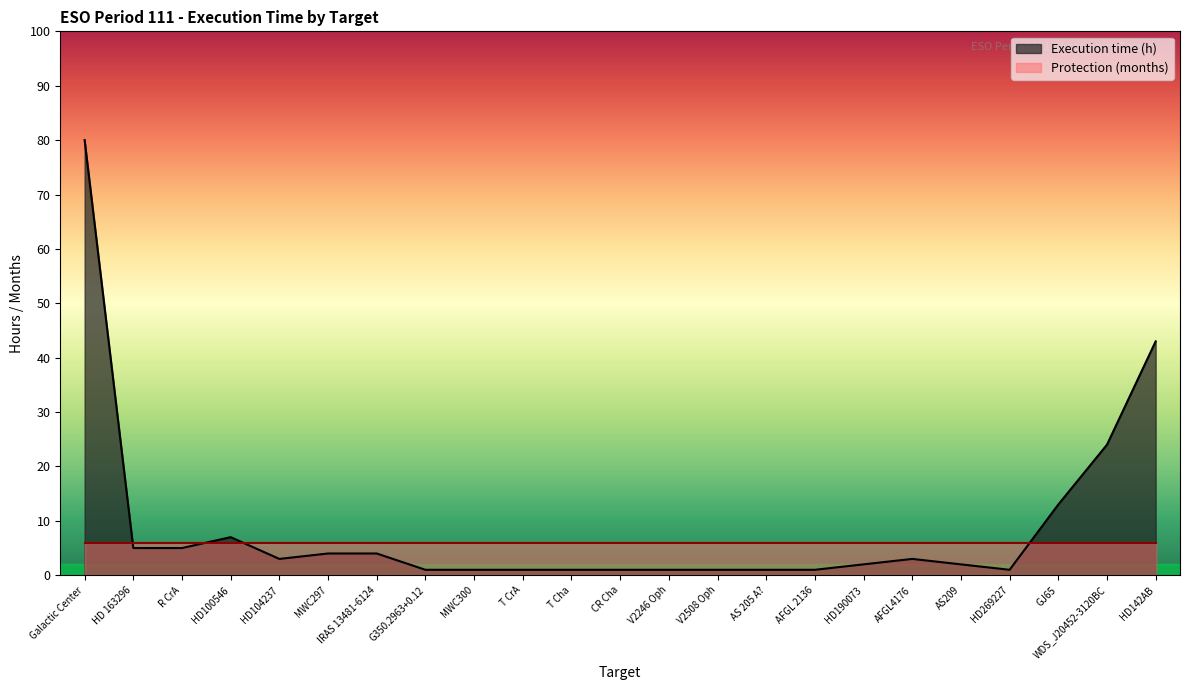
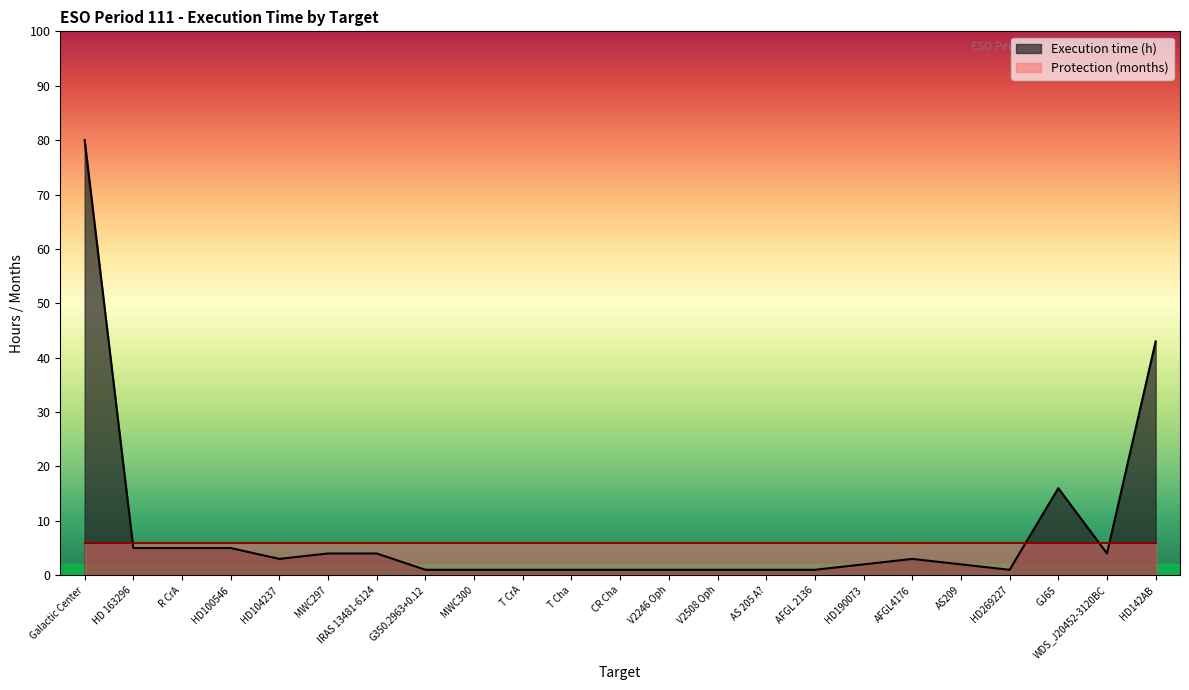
Execution time (h), HD100546: 7 -> 5
Execution time (h), GJ65: 13 -> 16
Execution time (h), WDS_J20452-3120BC: 24 -> 4
